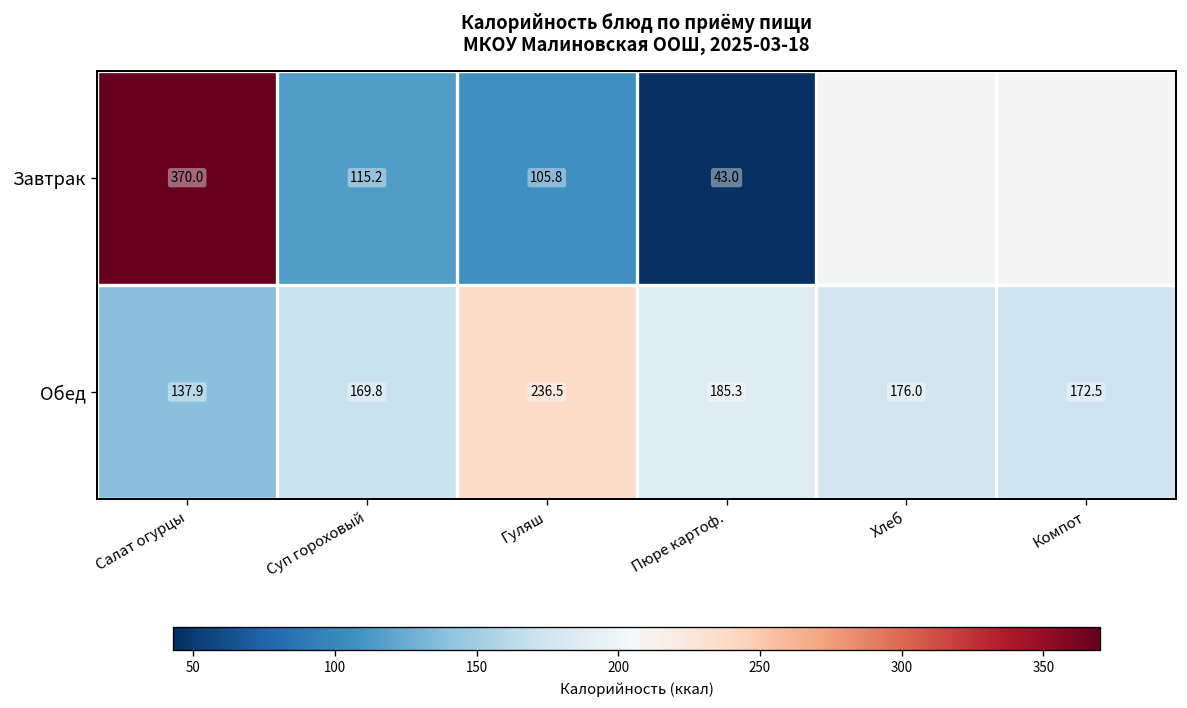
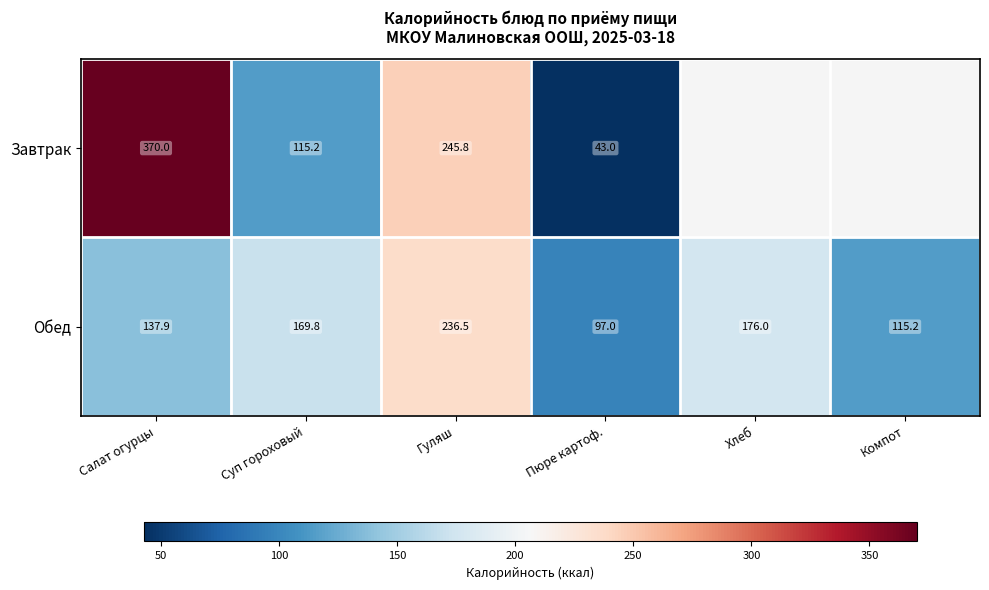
Завтрак, Гуляш: 105.8 -> 245.8
Обед, Пюре картоф.: 185.3 -> 97.0
Обед, Компот: 172.5 -> 115.2
